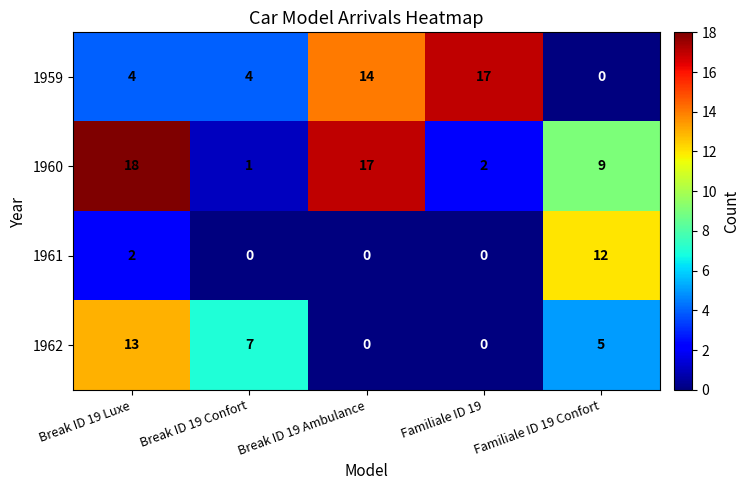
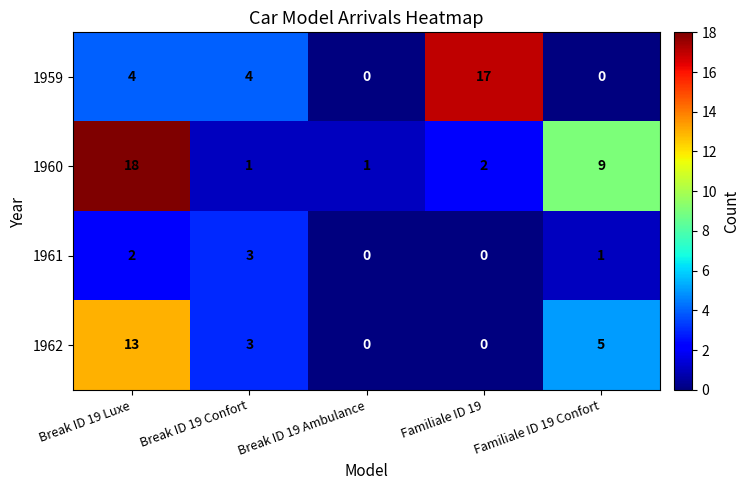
1959, Break ID 19 Ambulance: 14 -> 0
1960, Break ID 19 Ambulance: 17 -> 1
1961, Break ID 19 Confort: 0 -> 3
1961, Familiale ID 19 Confort: 12 -> 1
1962, Break ID 19 Confort: 7 -> 3
